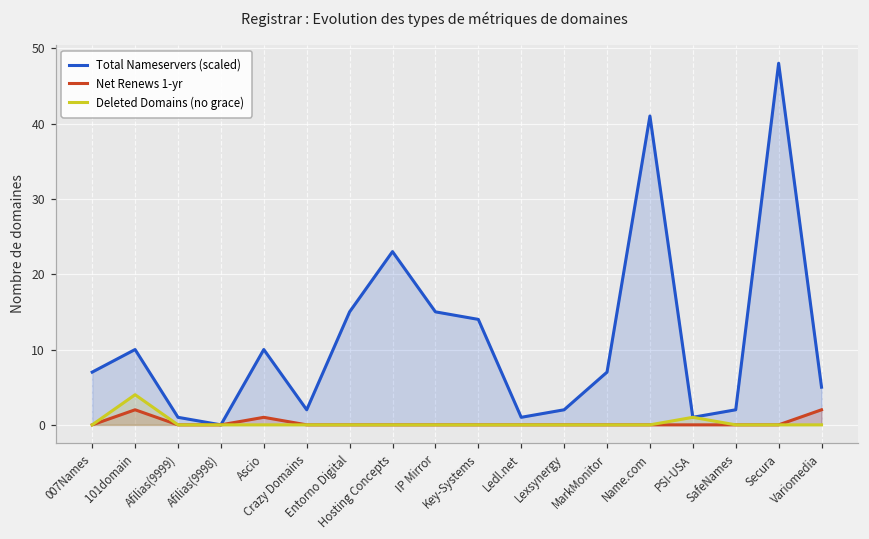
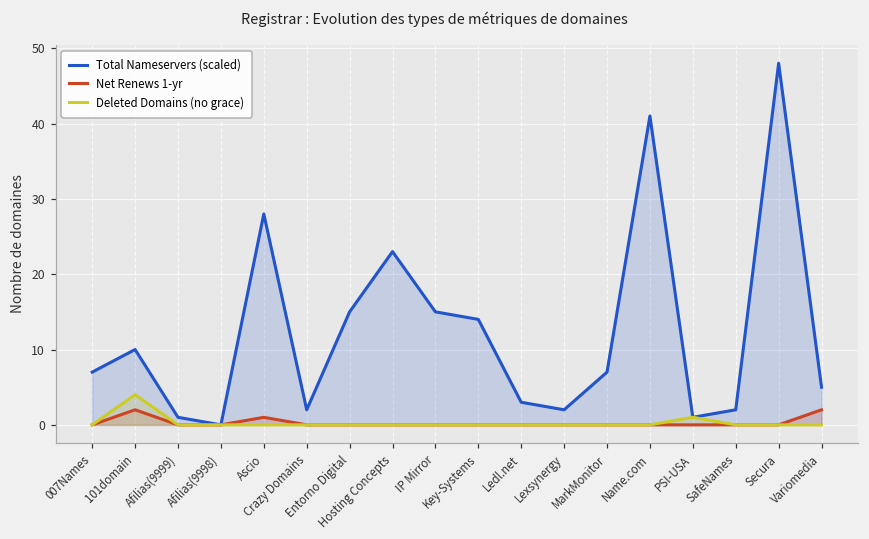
Total Nameservers (scaled), Ascio: 10 -> 28
Total Nameservers (scaled), Ledl.net: 1 -> 3
